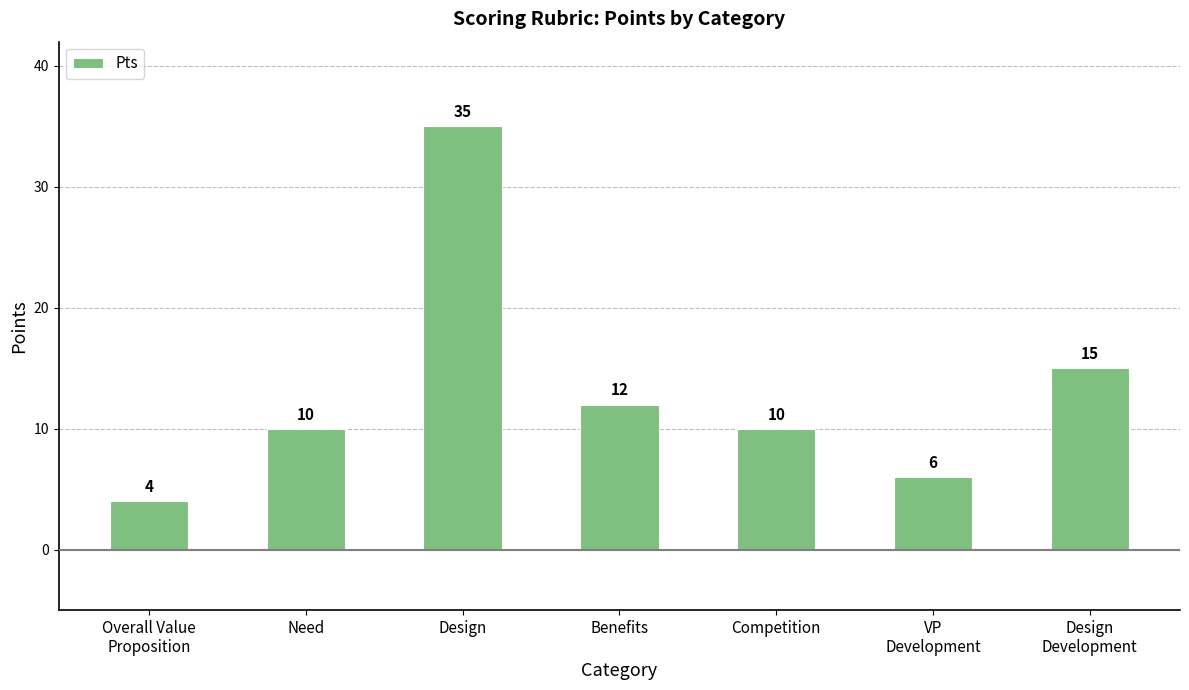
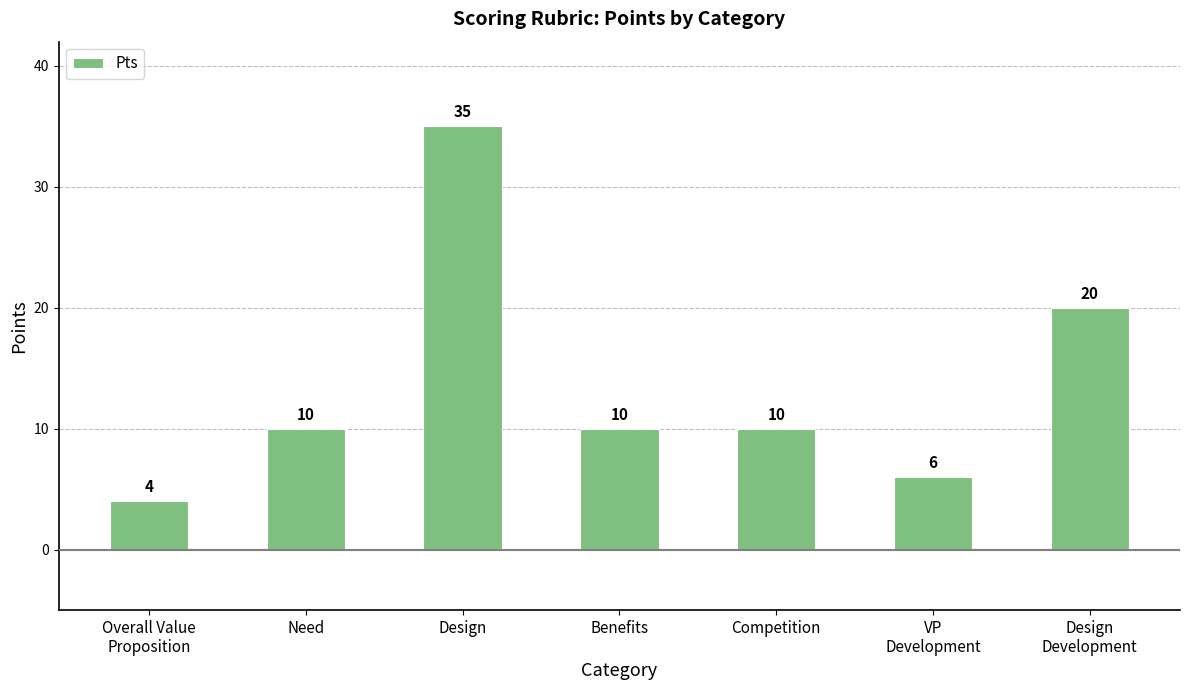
Benefits: 12 -> 10
Design Development: 15 -> 20
